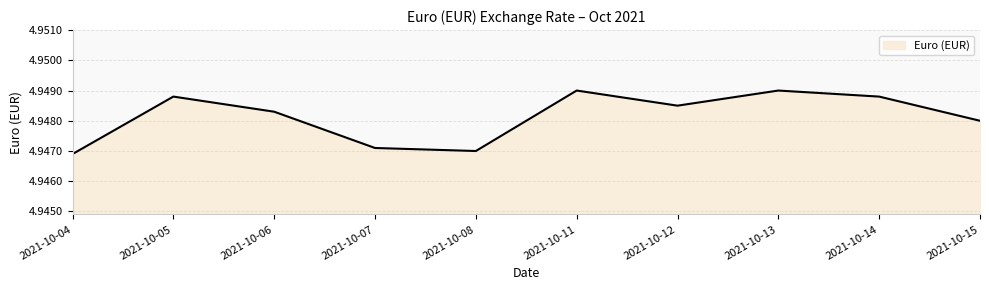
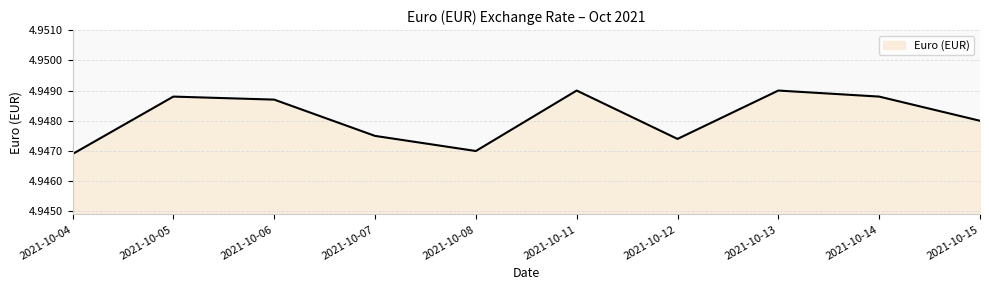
2021-10-06: 4.9483 -> 4.9487
2021-10-07: 4.9471 -> 4.9475
2021-10-12: 4.9485 -> 4.9474
